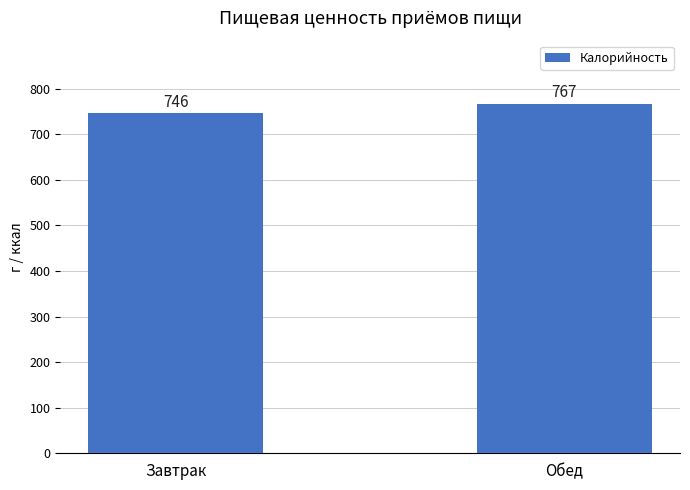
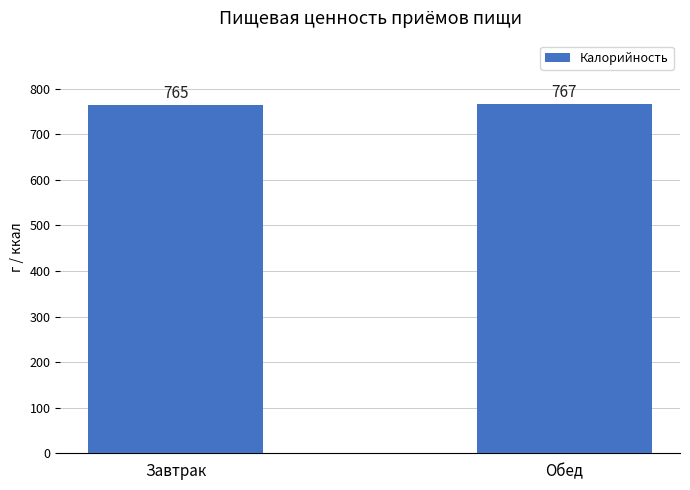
Завтрак: 746 -> 765
